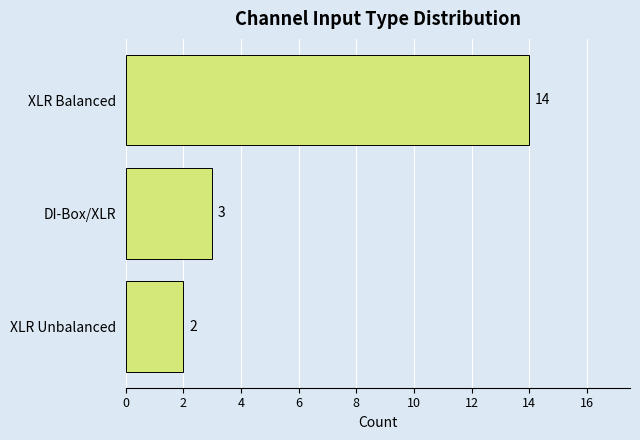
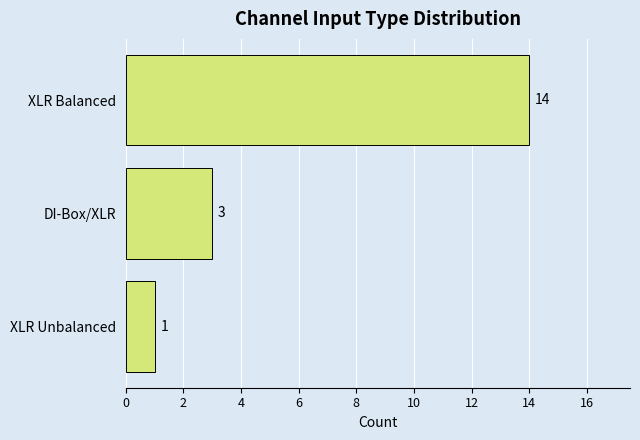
XLR Unbalanced: 2 -> 1
